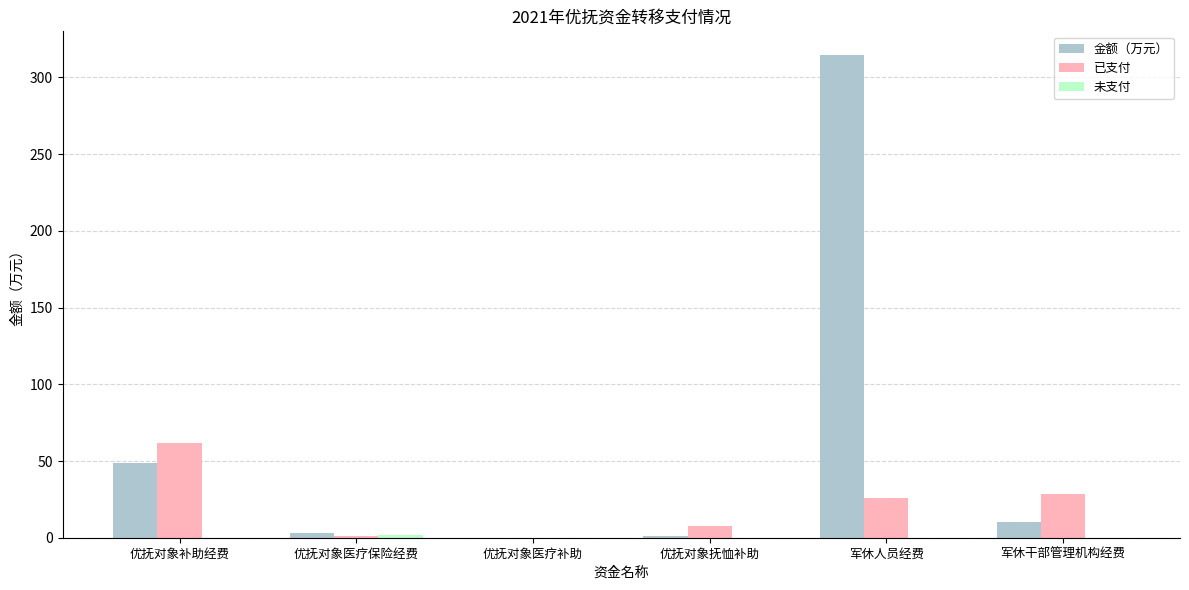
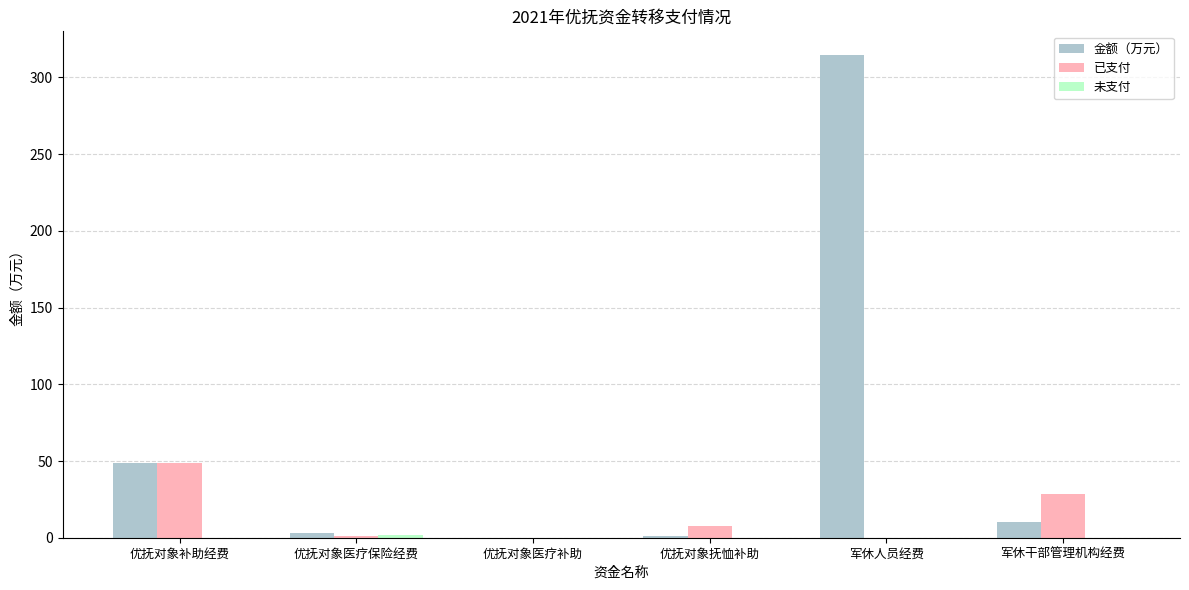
已支付, 优抚对象补助经费: 62 -> 48
已支付, 军休人员经费: 26 -> 0
